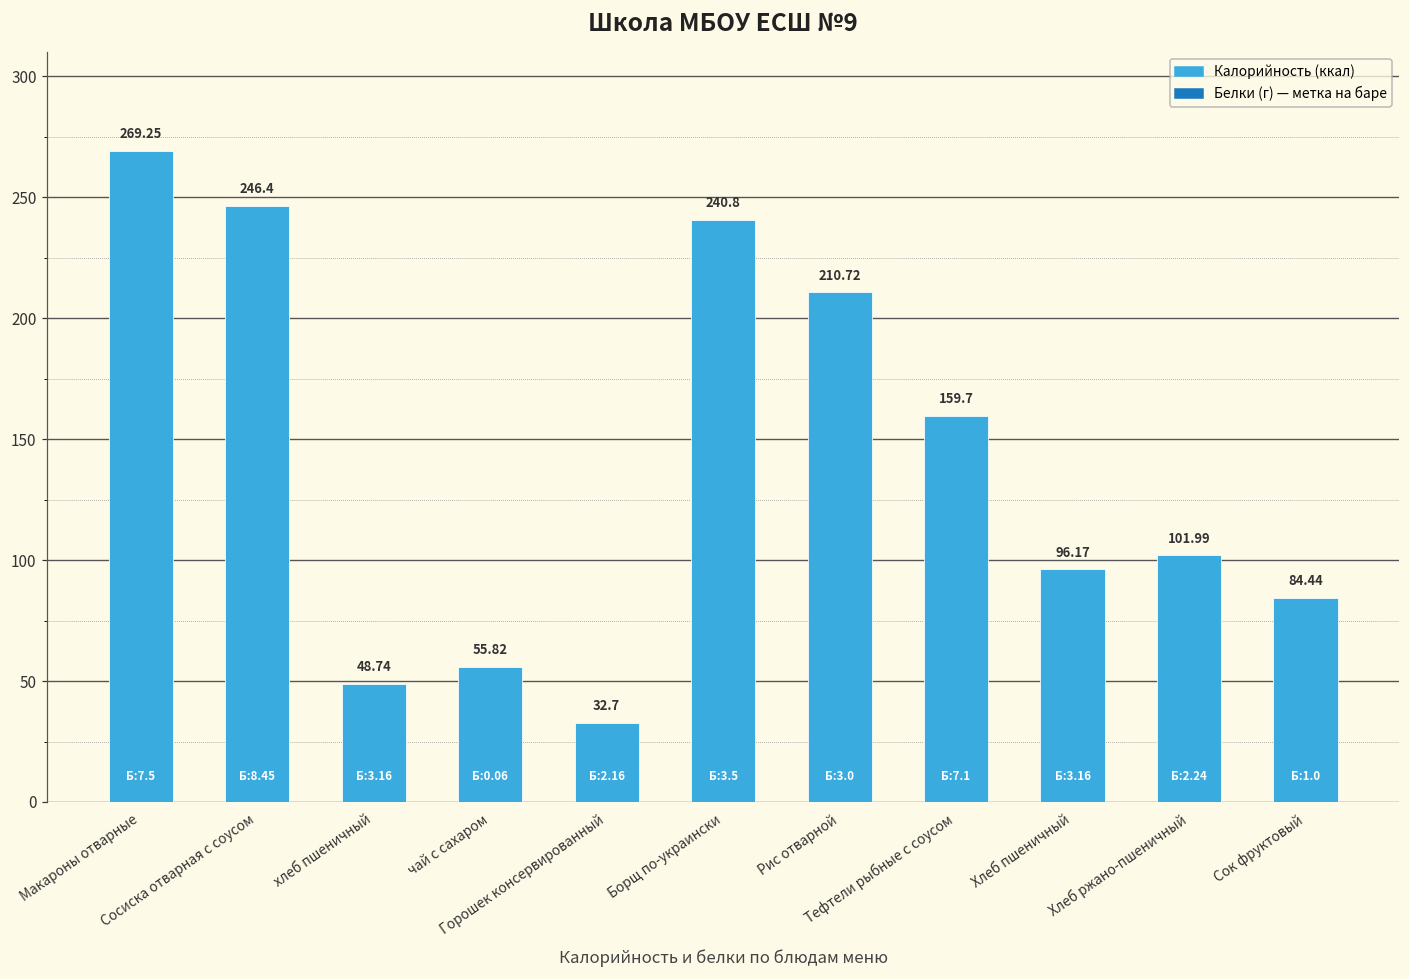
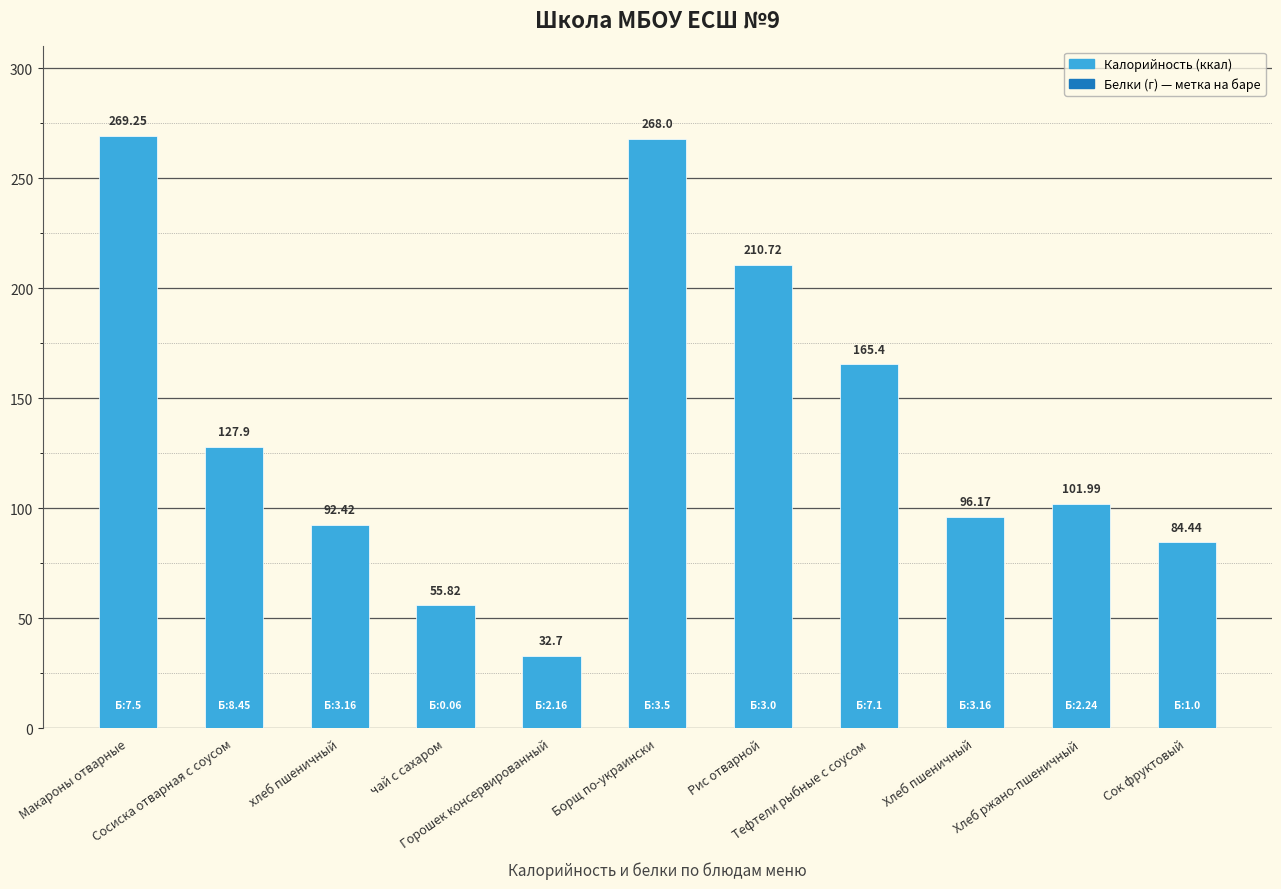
Сосиска отварная с соусом: 246.4 -> 127.9
хлеб пшеничный: 48.74 -> 92.42
Борщ по-украински: 240.8 -> 268.0
Тефтели рыбные с соусом: 159.7 -> 165.4
